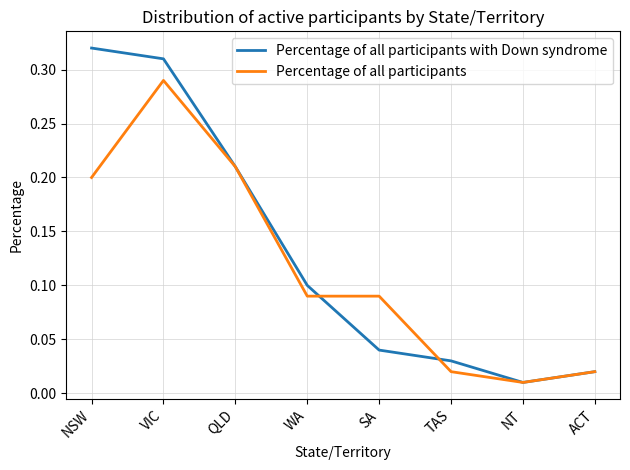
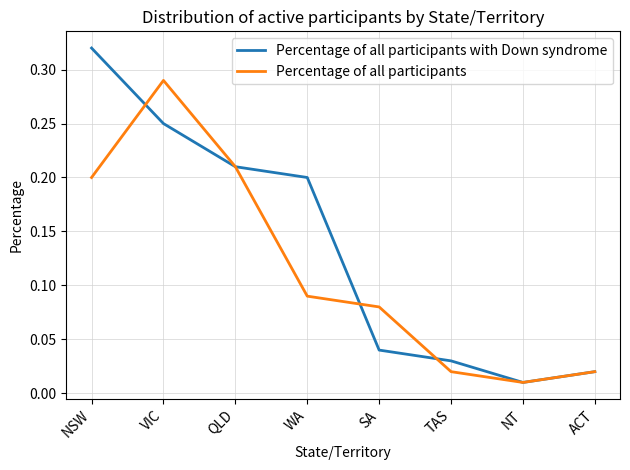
Percentage of all participants with Down syndrome, VIC: 0.31 -> 0.25
Percentage of all participants with Down syndrome, WA: 0.1 -> 0.2
Percentage of all participants, SA: 0.09 -> 0.08
